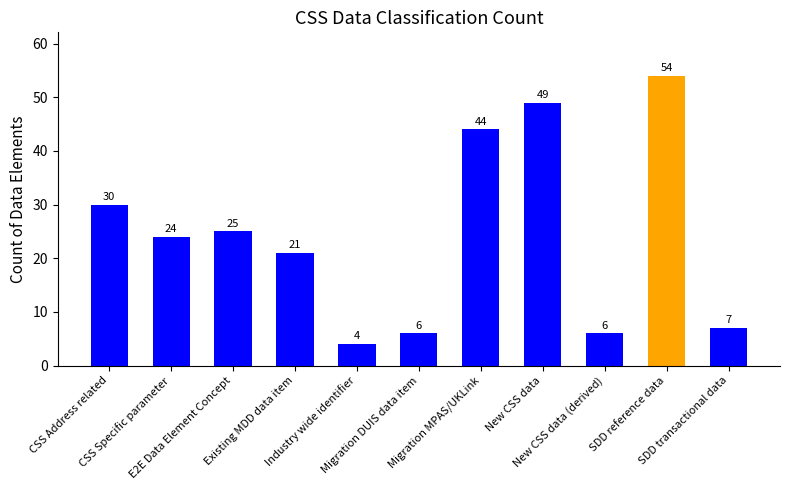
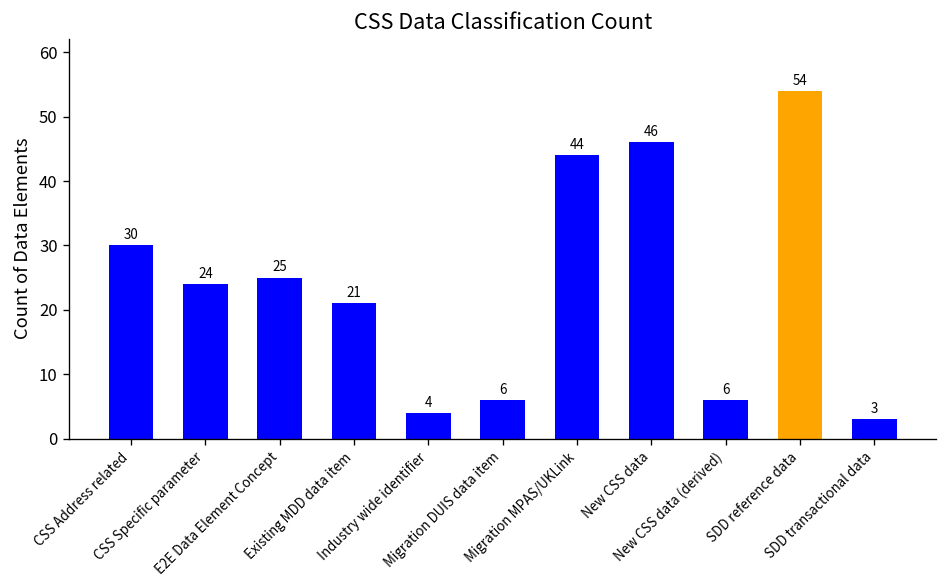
New CSS data: 49 -> 46
SDD transactional data: 7 -> 3
